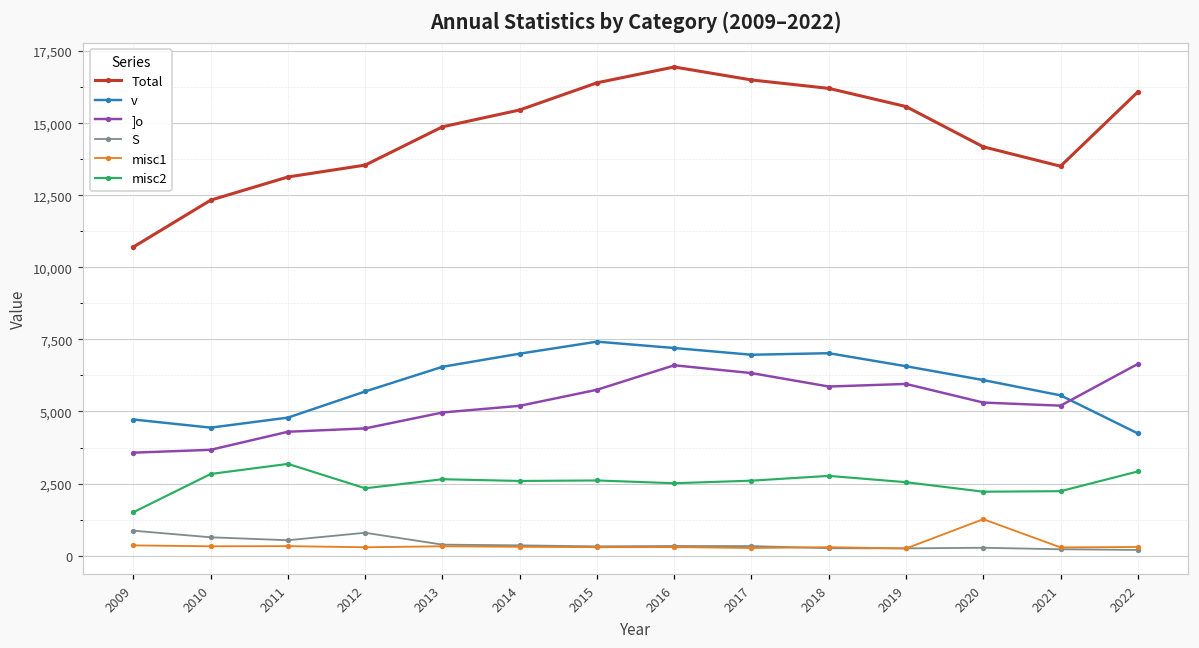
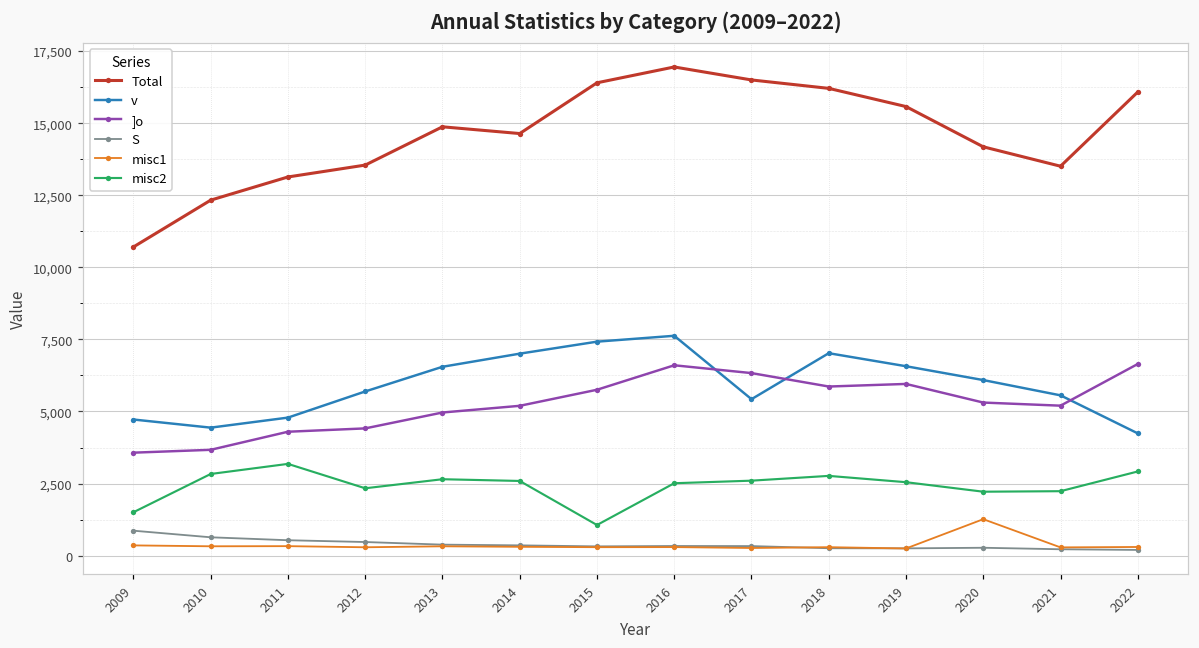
S, 2012: 800 -> 500
Total, 2014: 15,500 -> 14,600
misc2, 2015: 2,600 -> 1,100
v, 2016: 7,200 -> 7,600
v, 2017: 7,000 -> 5,400
